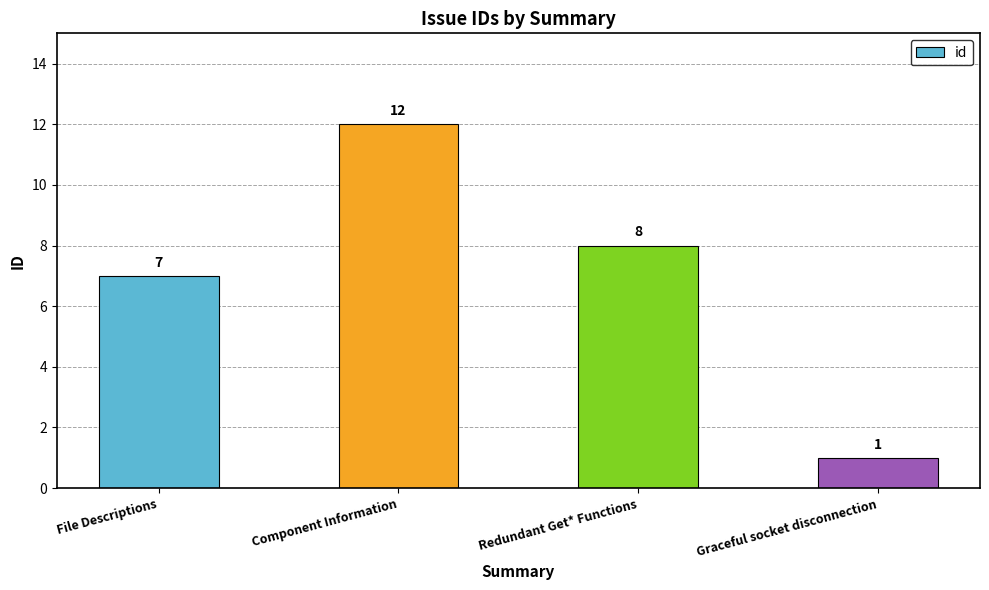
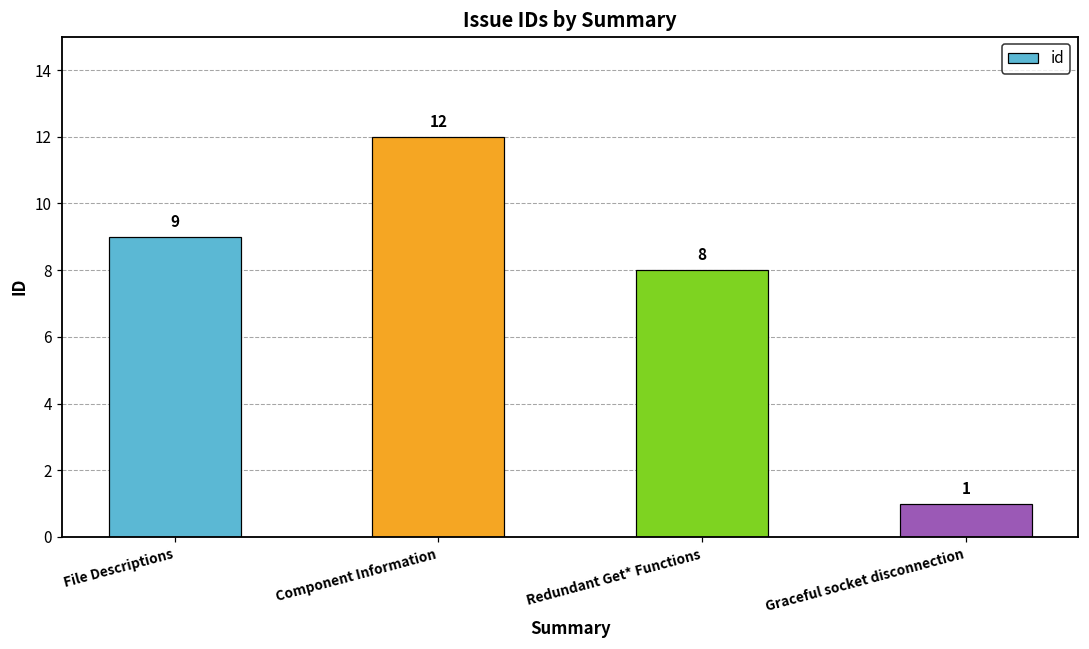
File Descriptions: 7 -> 9
